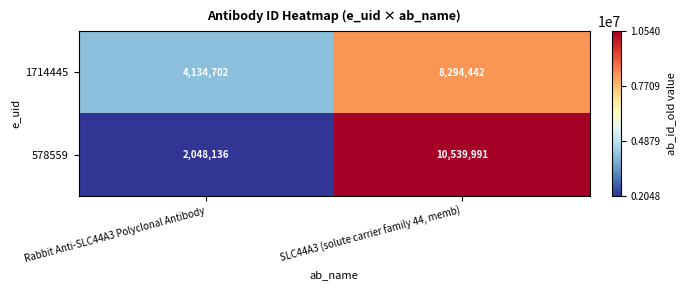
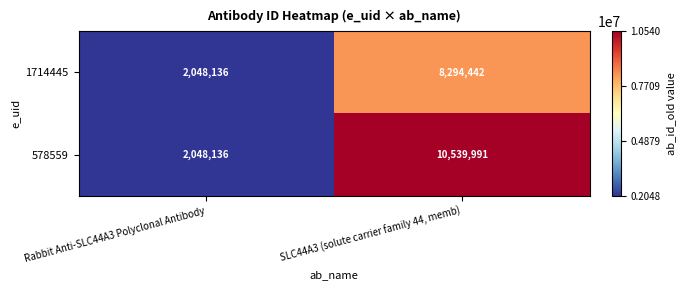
1714445, Rabbit Anti-SLC44A3 Polyclonal Antibody: 4,134,702 -> 2,048,136
